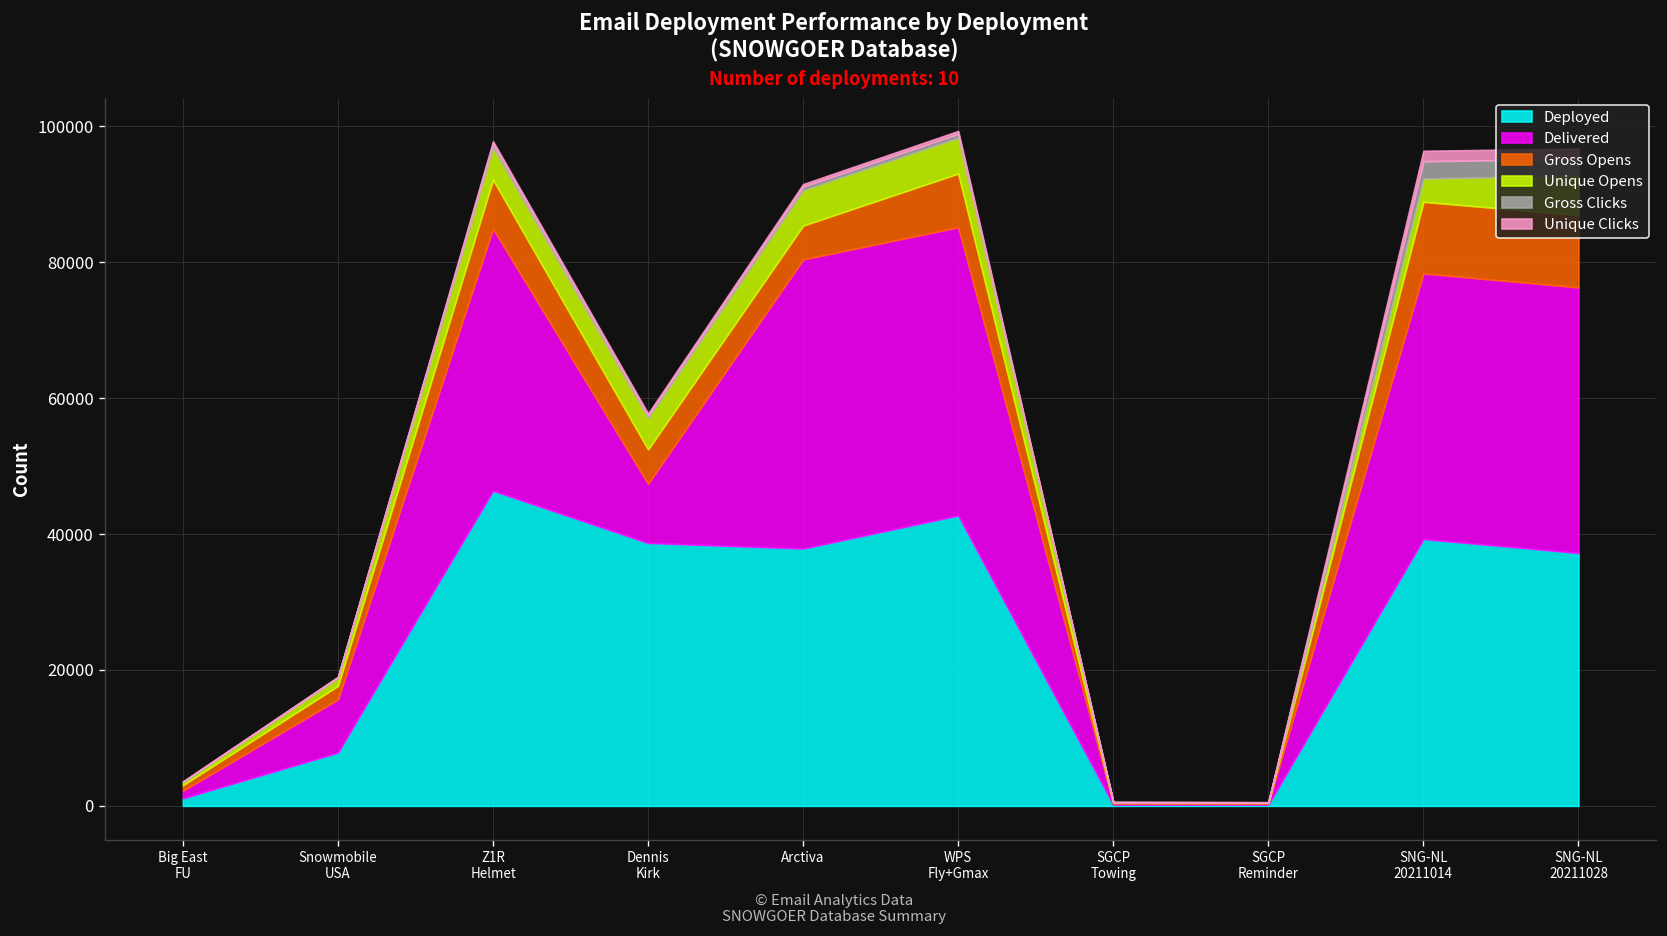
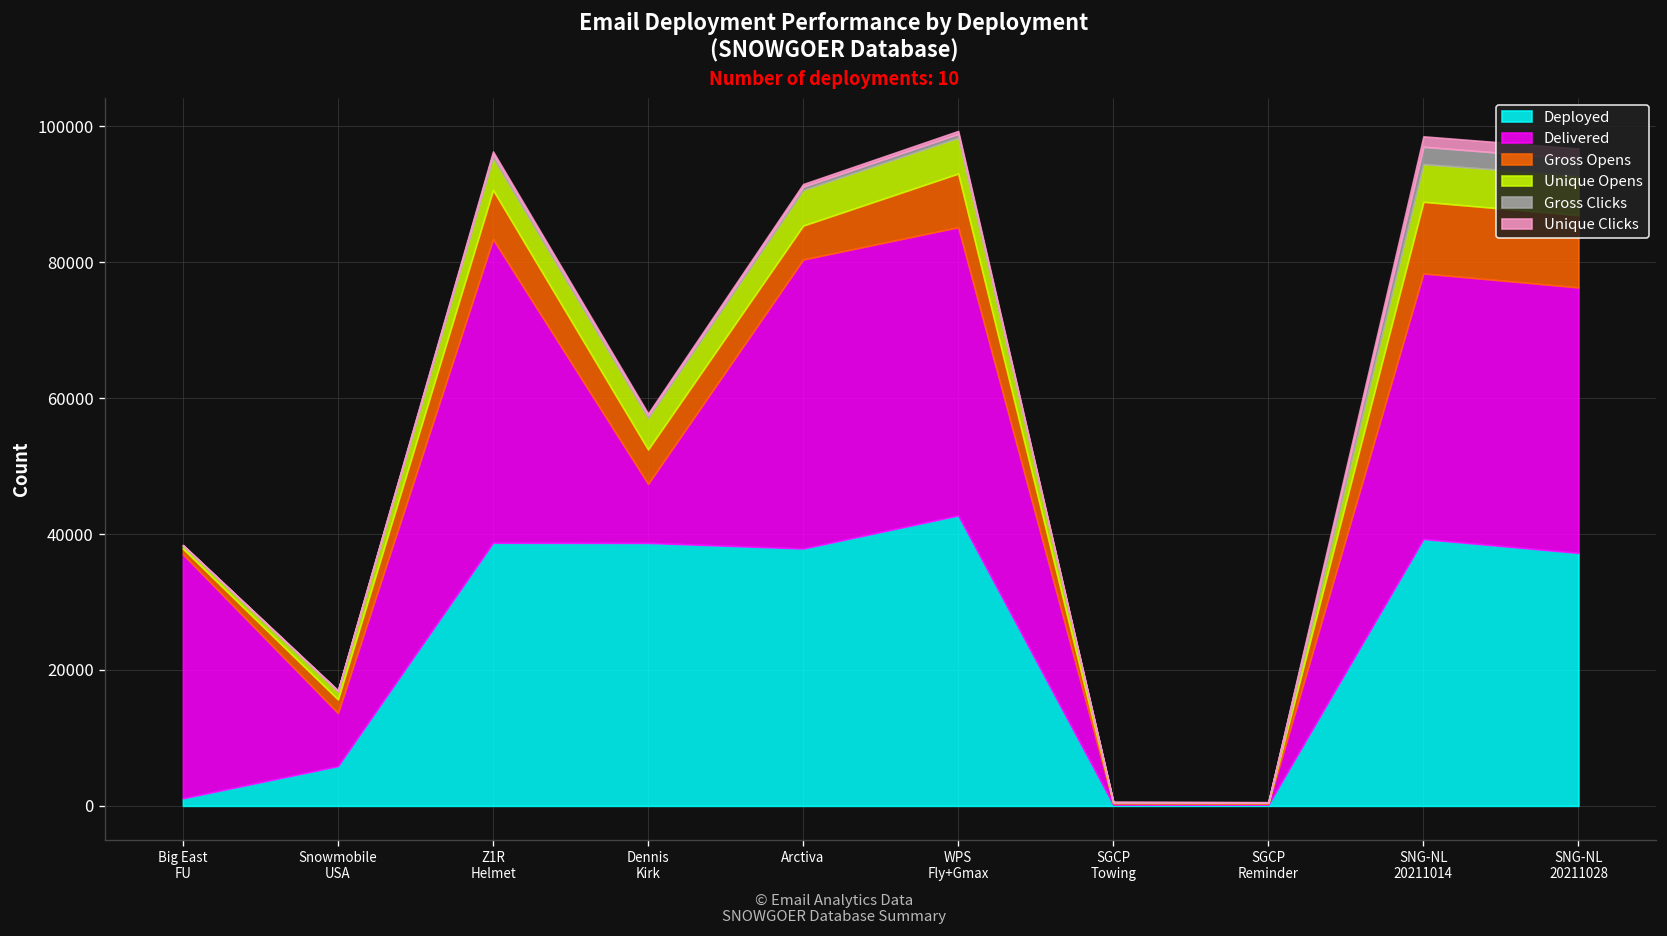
Delivered, Big East FU: 1000 -> 36000
Deployed, Snowmobile USA: 8000 -> 6000
Deployed, Z1R Helmet: 46000 -> 39000
Delivered, Z1R Helmet: 39000 -> 45000
Unique Opens, SNG-NL 20211014: 3000 -> 6000
